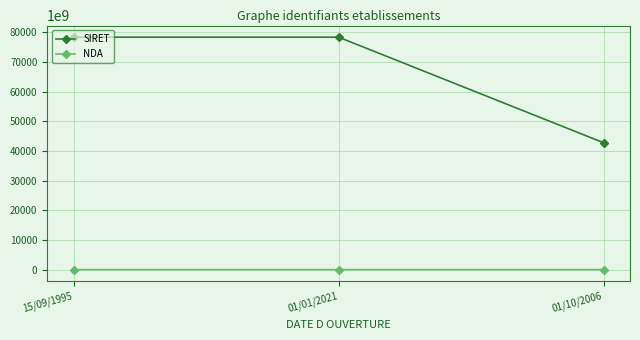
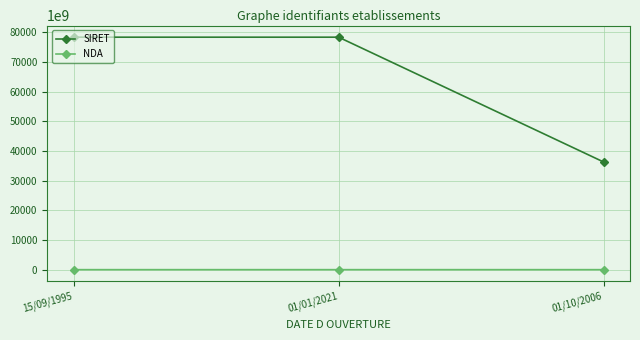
SIRET, 01/10/2006: 43000000000000 -> 36000000000000
